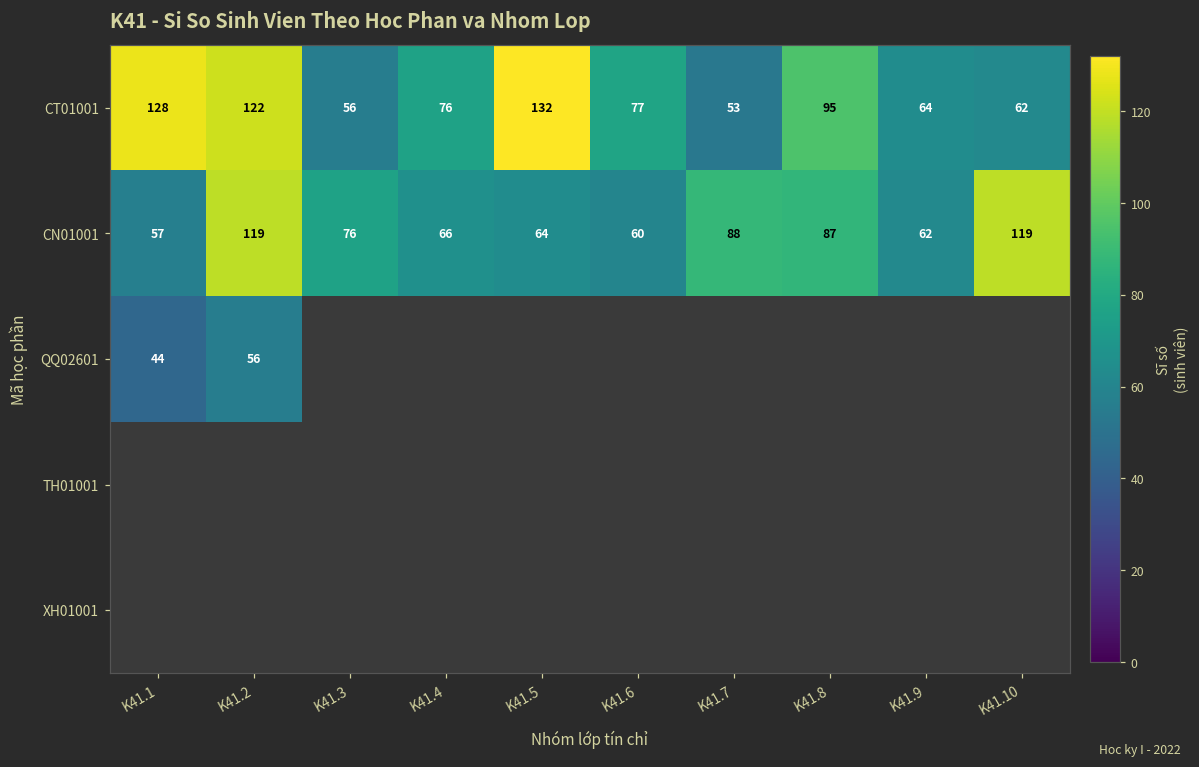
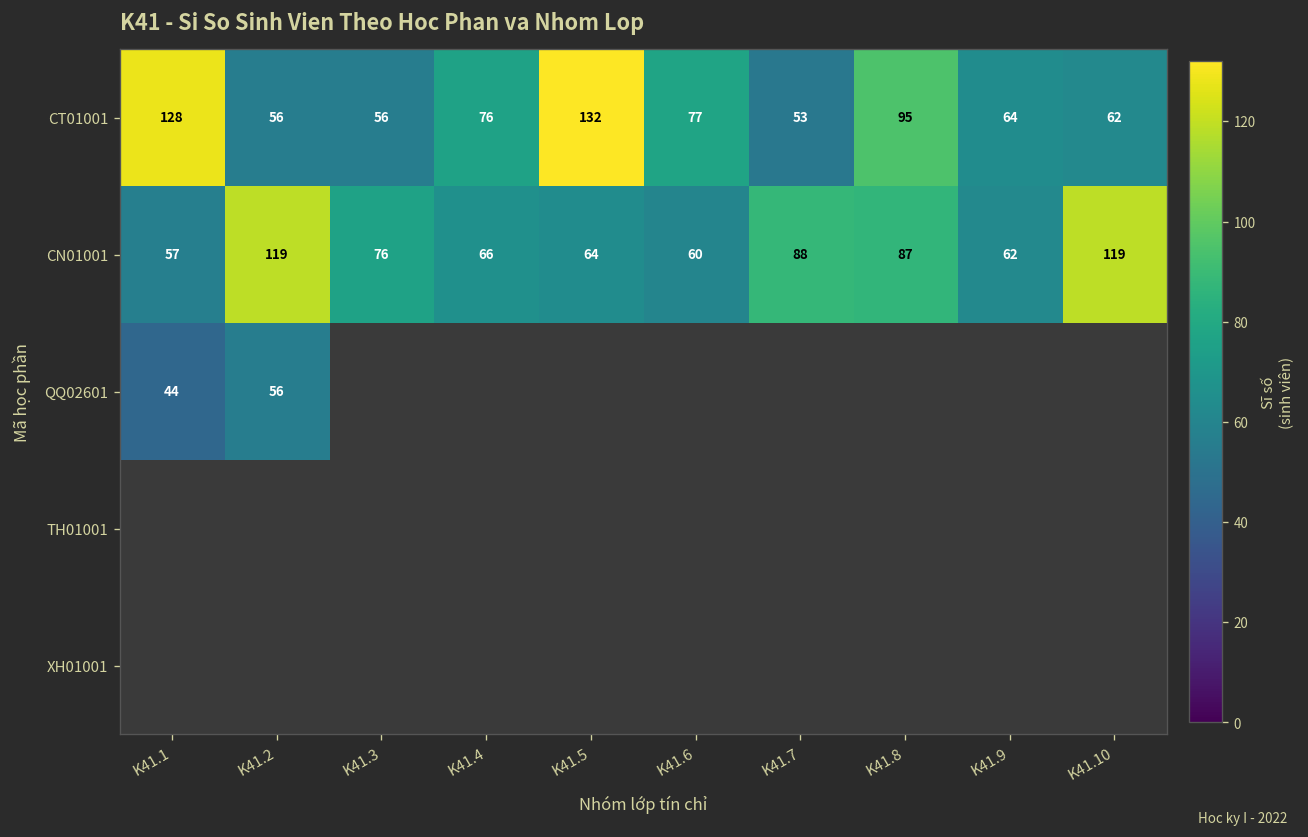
CT01001, K41.2: 122 -> 56
